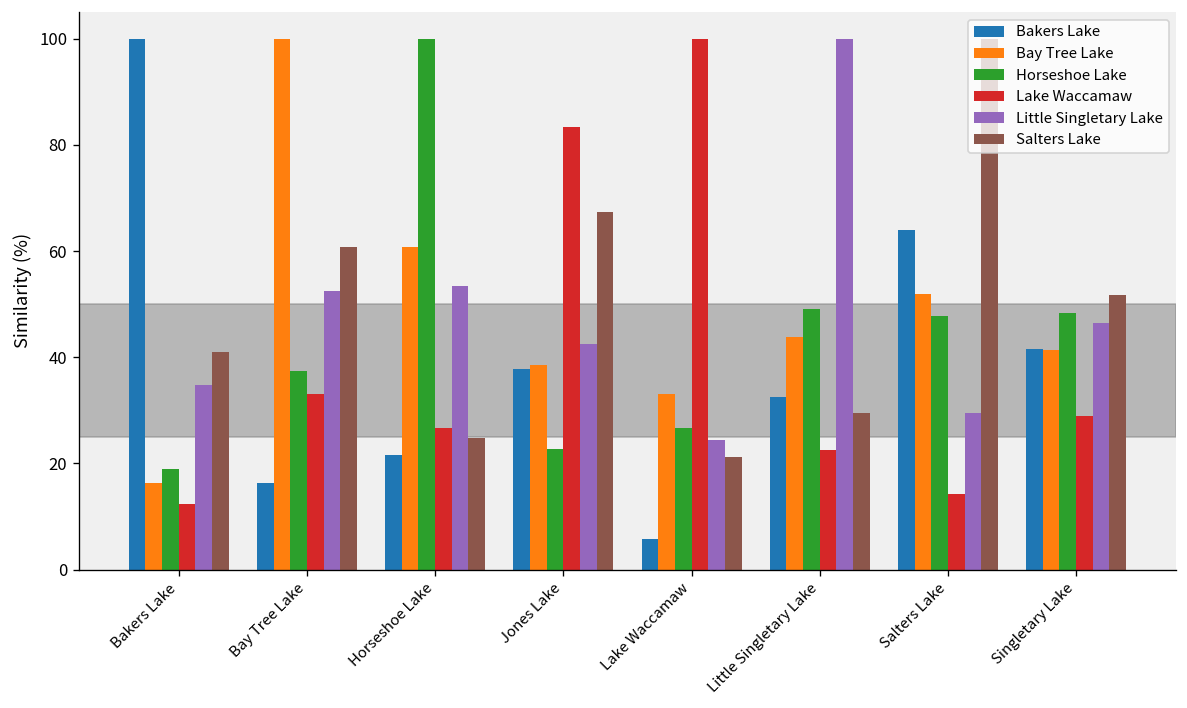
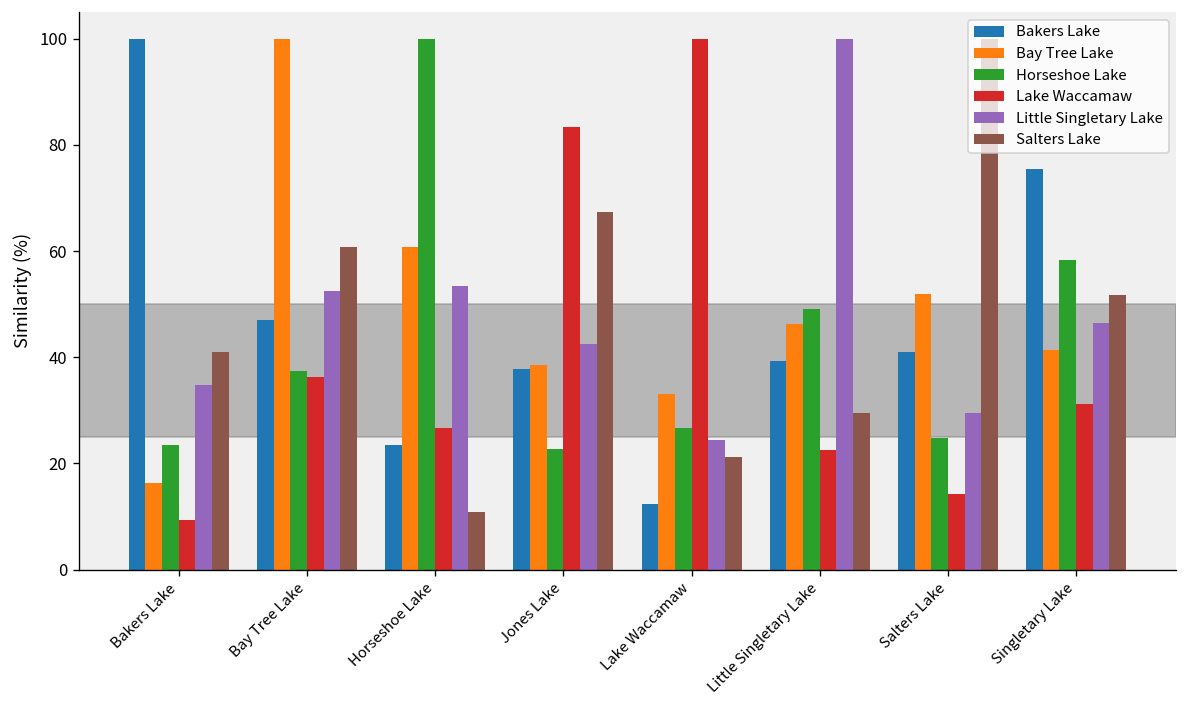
Horseshoe Lake, Bakers Lake: 19 -> 24
Lake Waccamaw, Bakers Lake: 12 -> 9
Bakers Lake, Bay Tree Lake: 16 -> 47
Lake Waccamaw, Bay Tree Lake: 33 -> 36
Bakers Lake, Horseshoe Lake: 22 -> 24
Salters Lake, Horseshoe Lake: 25 -> 11
Bakers Lake, Lake Waccamaw: 6 -> 12
Bakers Lake, Little Singletary Lake: 33 -> 39
Bay Tree Lake, Little Singletary Lake: 44 -> 46
Bakers Lake, Salters Lake: 64 -> 41
Horseshoe Lake, Salters Lake: 48 -> 25
Bakers Lake, Singletary Lake: 42 -> 75
Horseshoe Lake, Singletary Lake: 48 -> 58
Lake Waccamaw, Singletary Lake: 29 -> 31
